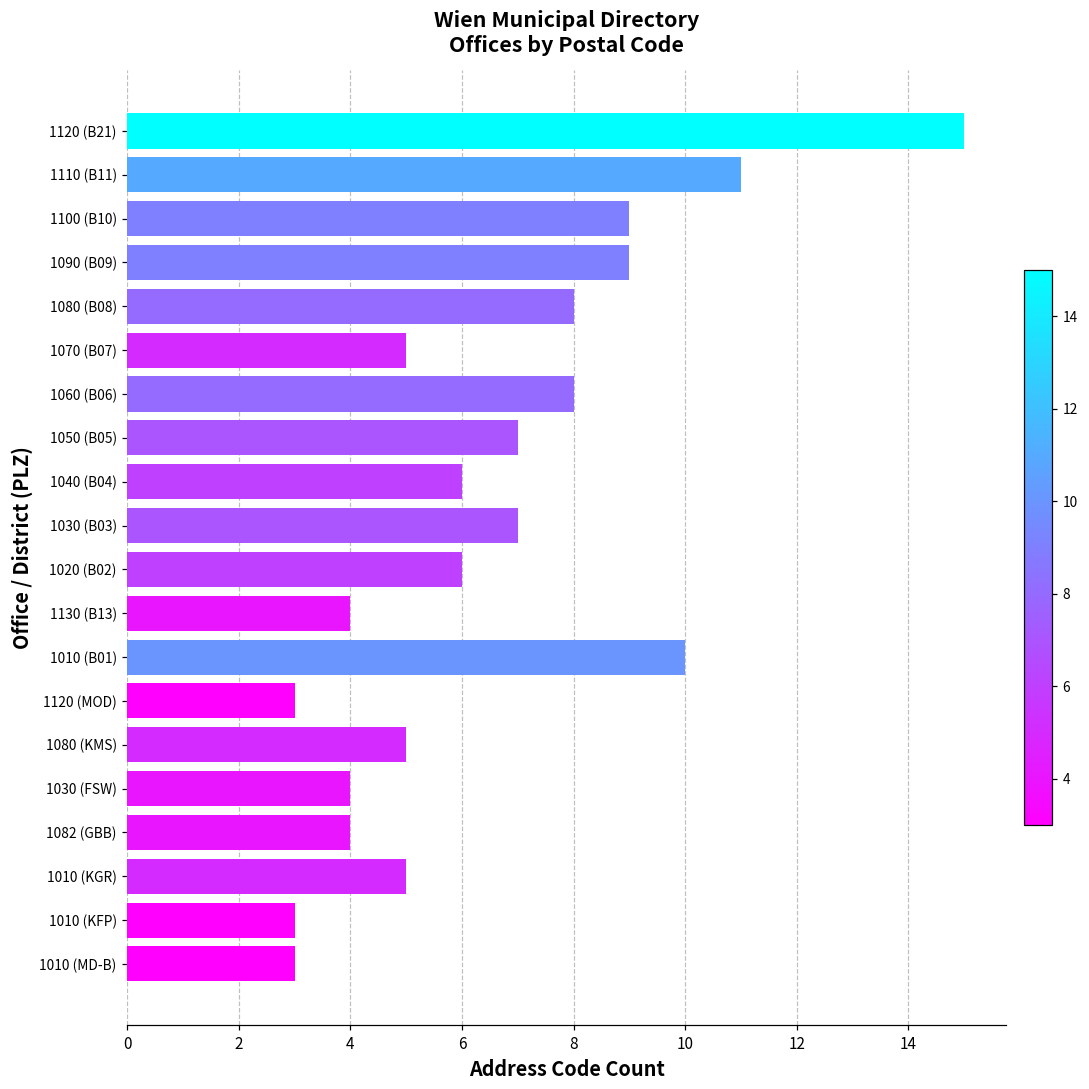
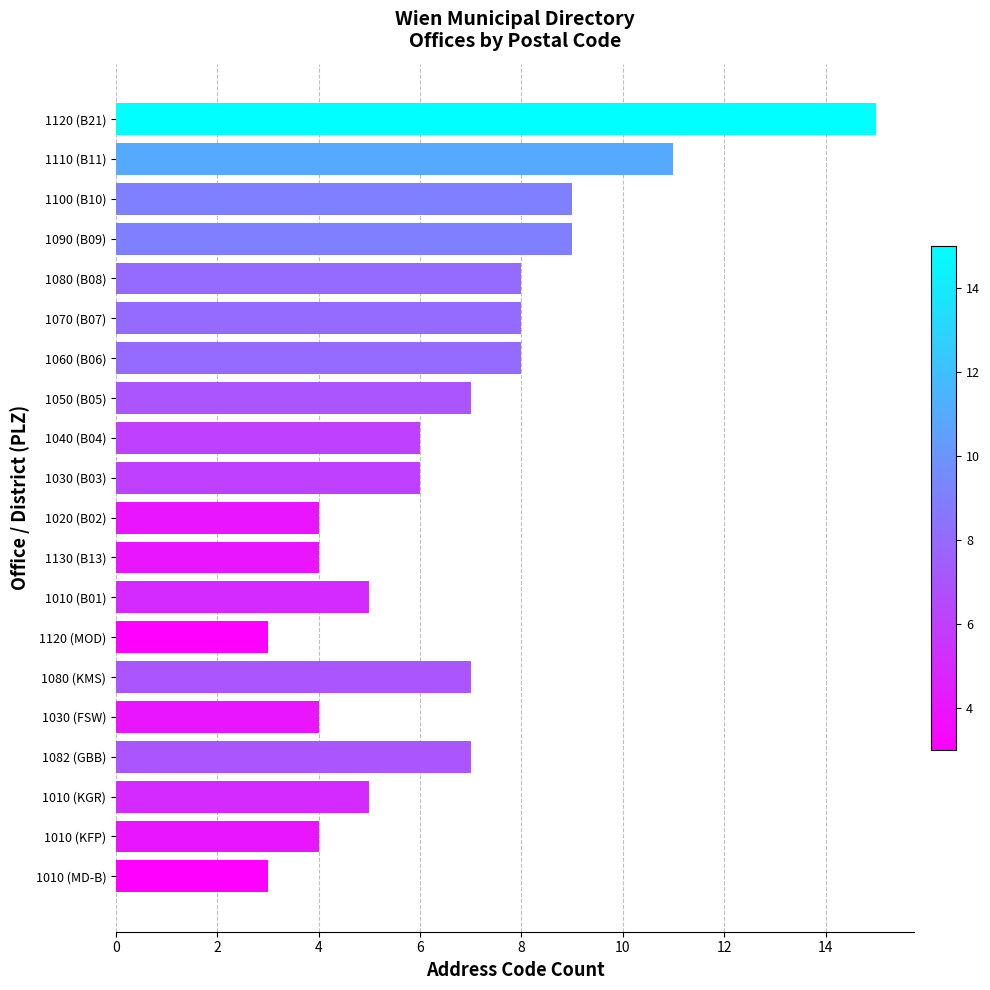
1070 (B07): 5 -> 8
1030 (B03): 7 -> 6
1020 (B02): 6 -> 4
1010 (B01): 10 -> 5
1080 (KMS): 5 -> 7
1082 (GBB): 4 -> 7
1010 (KFP): 3 -> 4
